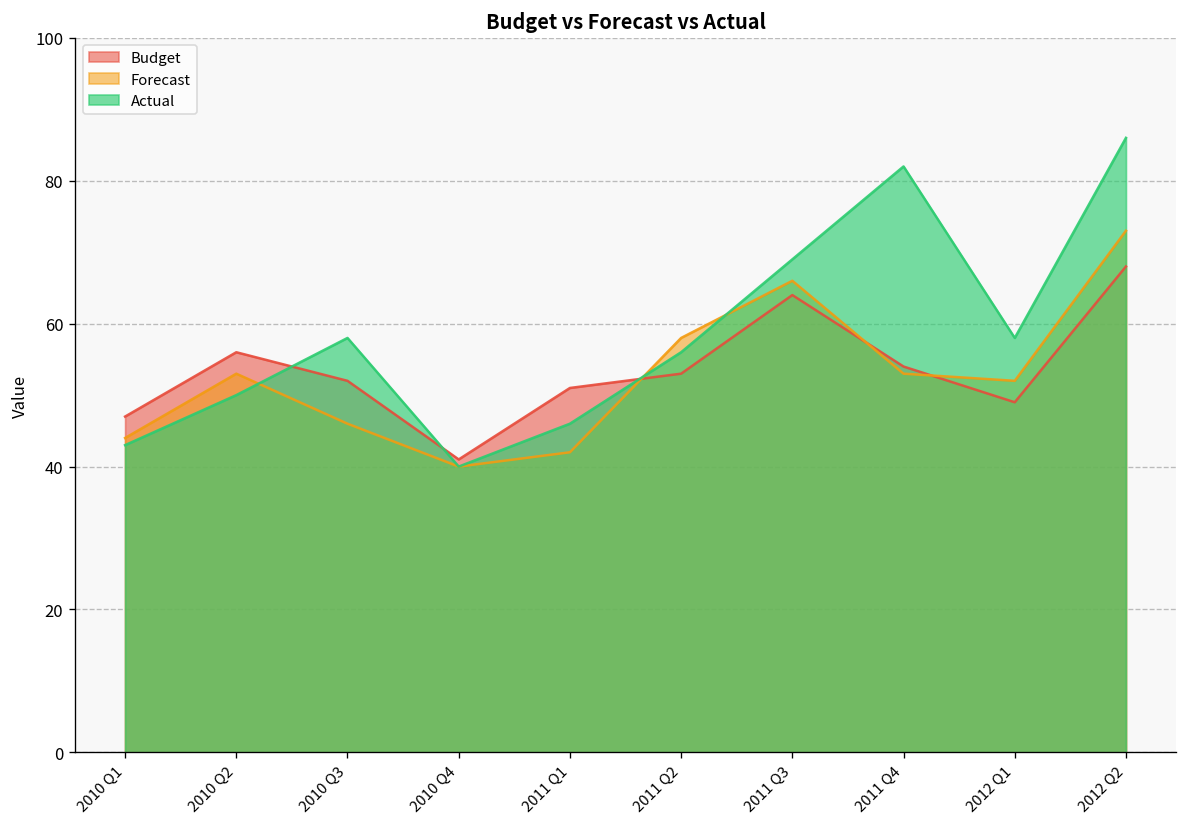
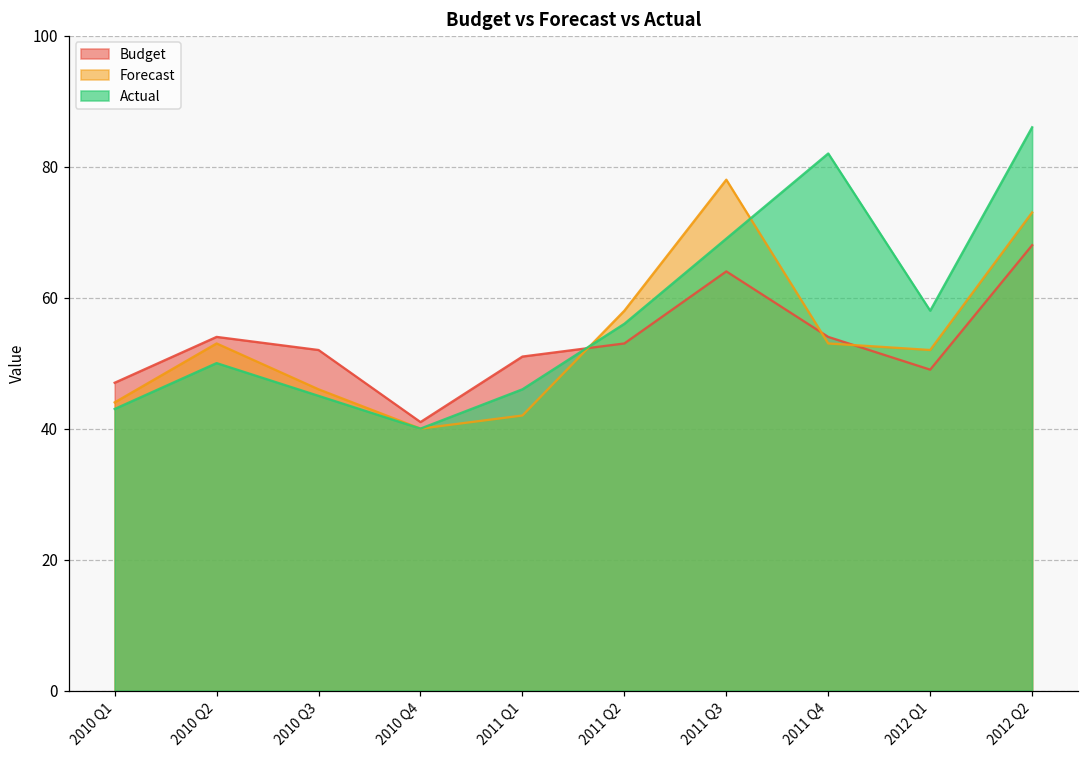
Budget, 2010 Q2: 56 -> 54
Actual, 2010 Q3: 58 -> 45
Forecast, 2011 Q3: 66 -> 78
